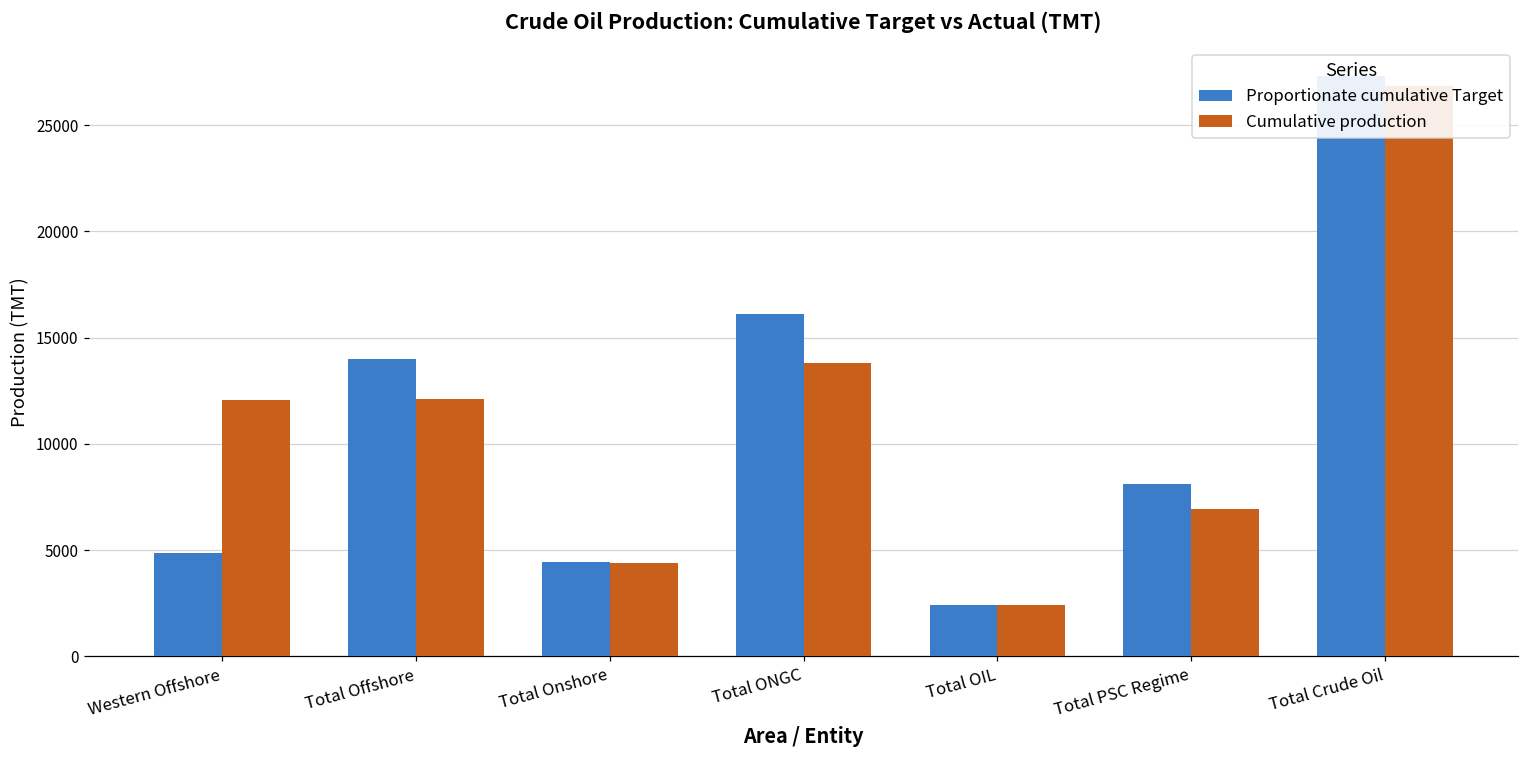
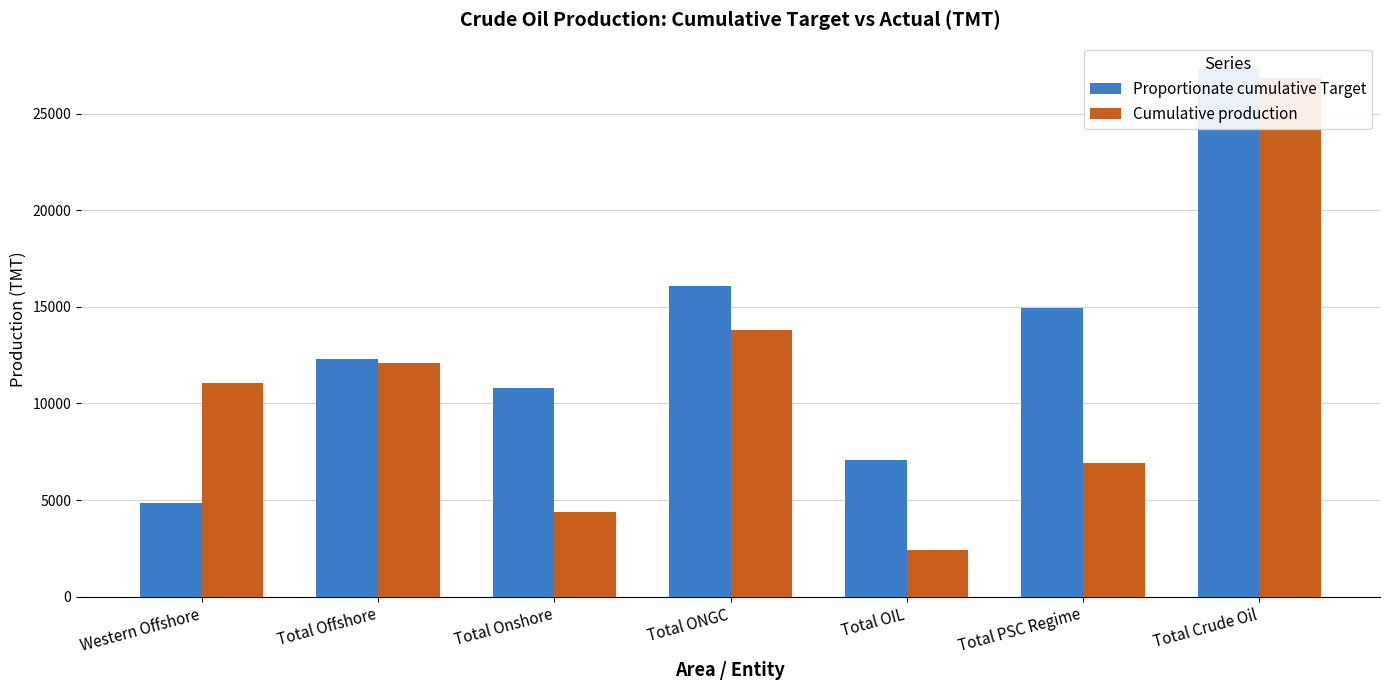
Cumulative production, Western Offshore: 12100 -> 11100
Proportionate cumulative Target, Total Offshore: 14000 -> 12300
Proportionate cumulative Target, Total Onshore: 4400 -> 10800
Proportionate cumulative Target, Total OIL: 2400 -> 7100
Proportionate cumulative Target, Total PSC Regime: 8100 -> 15000
